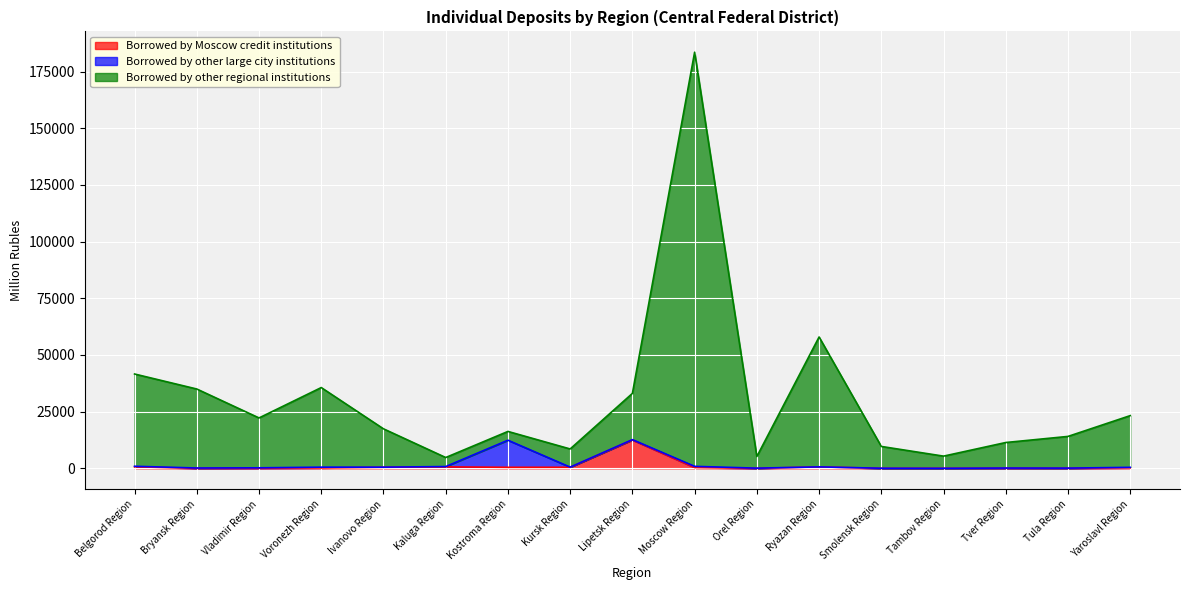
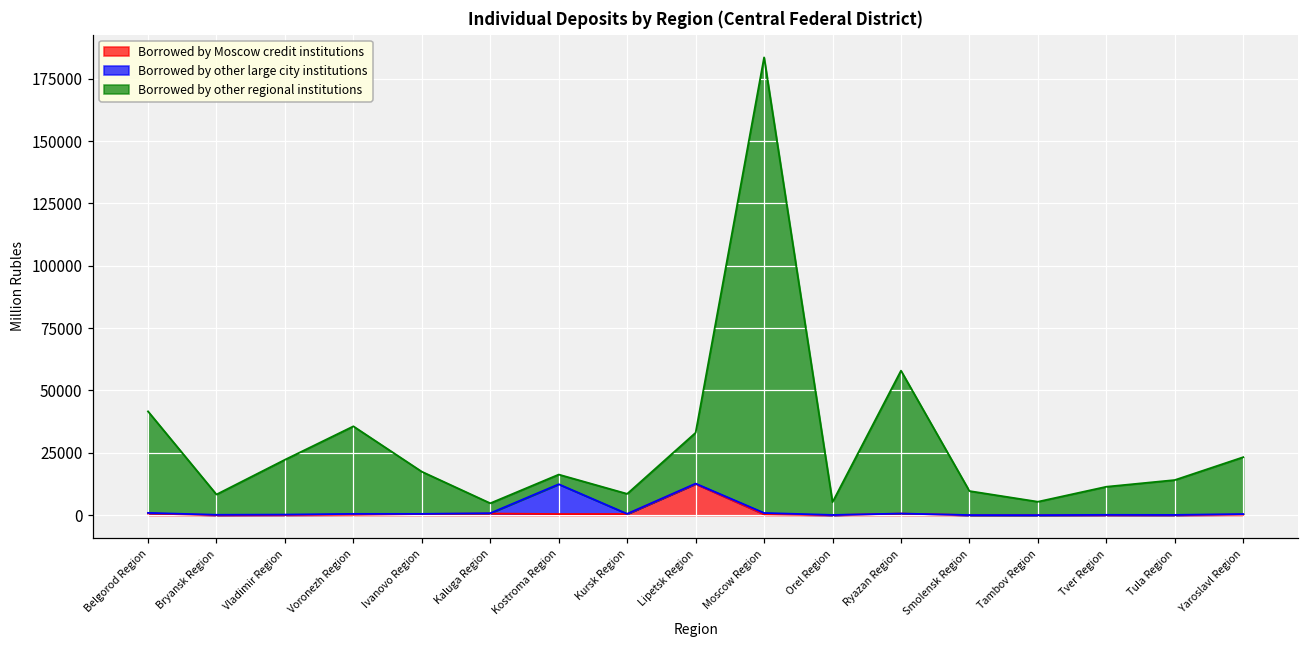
Borrowed by other regional institutions, Bryansk Region: 35000 -> 8000
